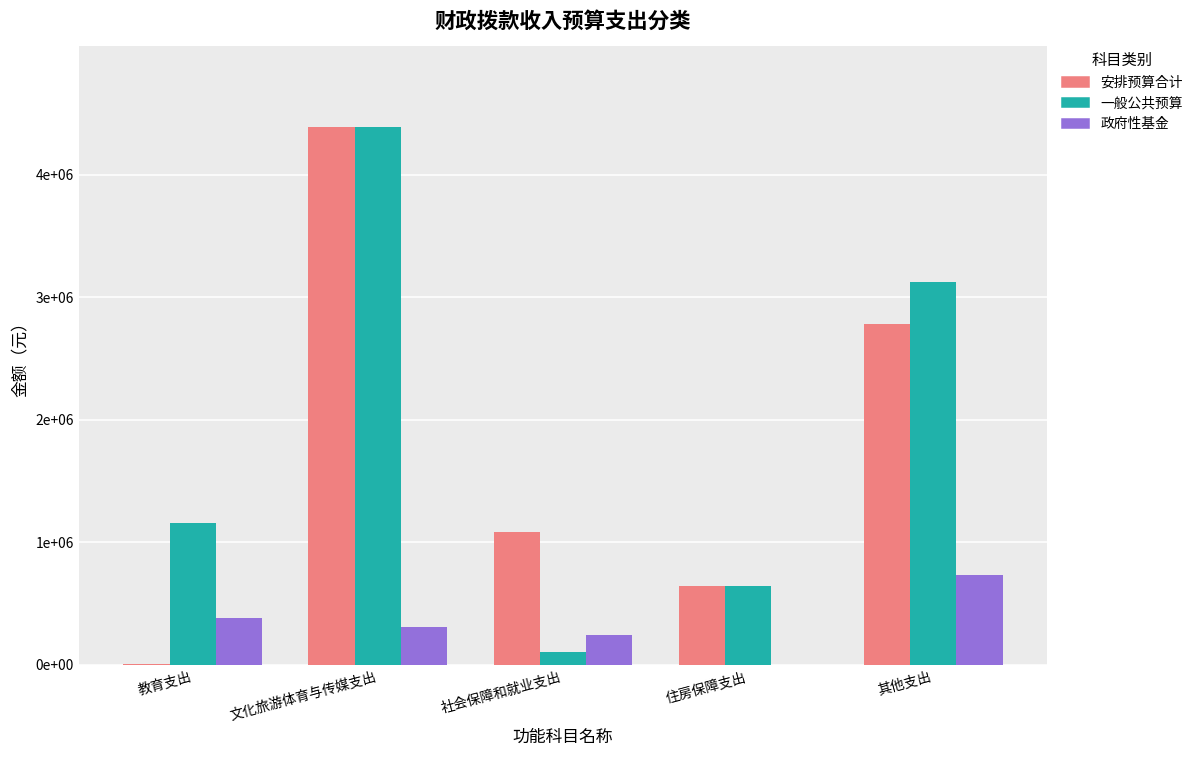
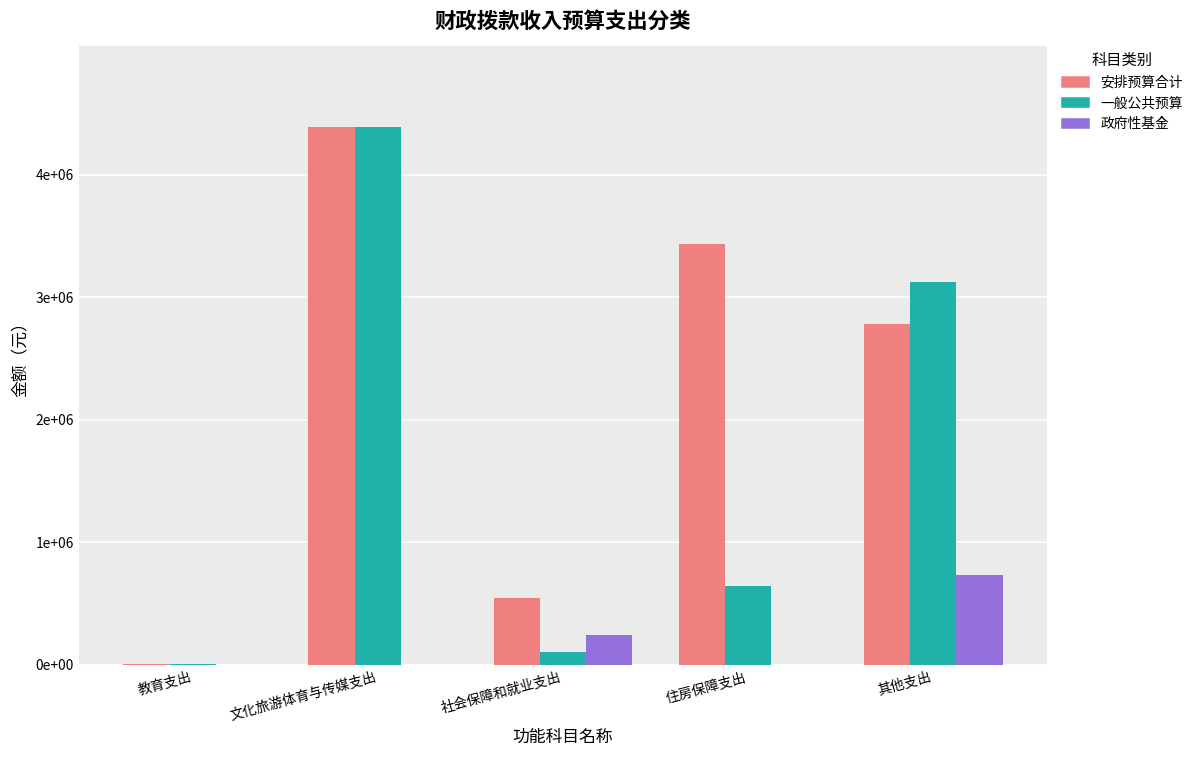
一般公共预算, 教育支出: 1160000 -> 10000
政府性基金, 教育支出: 390000 -> 0
政府性基金, 文化旅游体育与传媒支出: 310000 -> 0
安排预算合计, 社会保障和就业支出: 1080000 -> 550000
安排预算合计, 住房保障支出: 640000 -> 3430000
